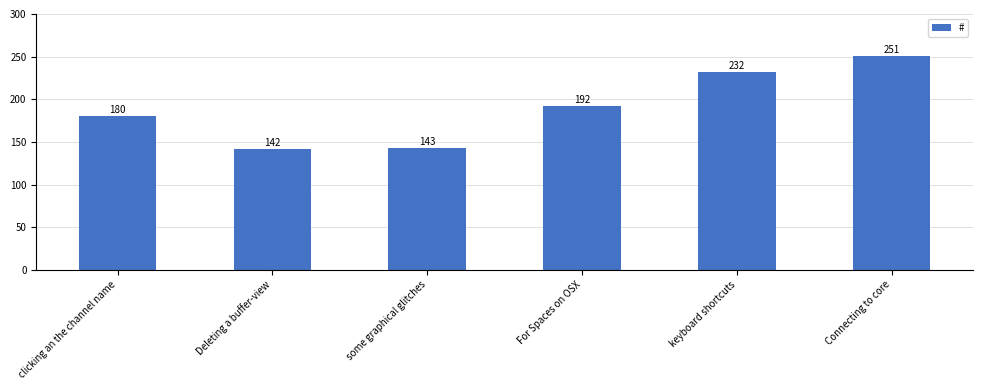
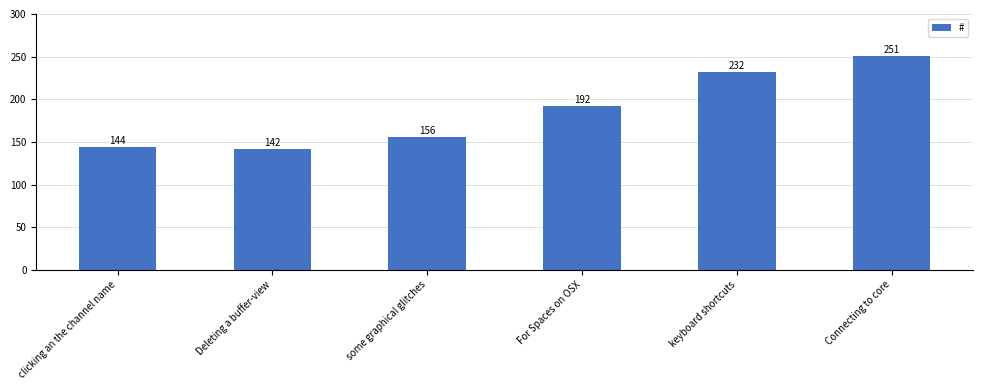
clicking an the channel name: 180 -> 144
some graphical glitches: 143 -> 156
